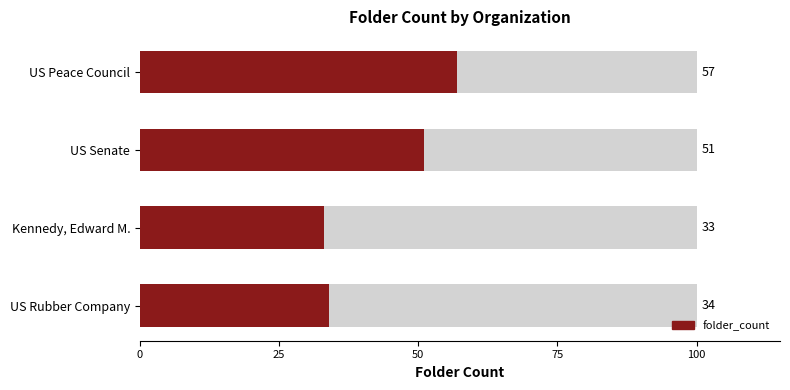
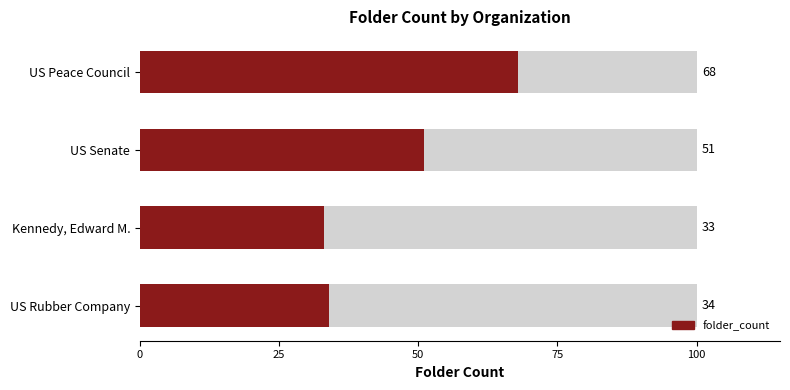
folder_count, US Peace Council: 57 -> 68
